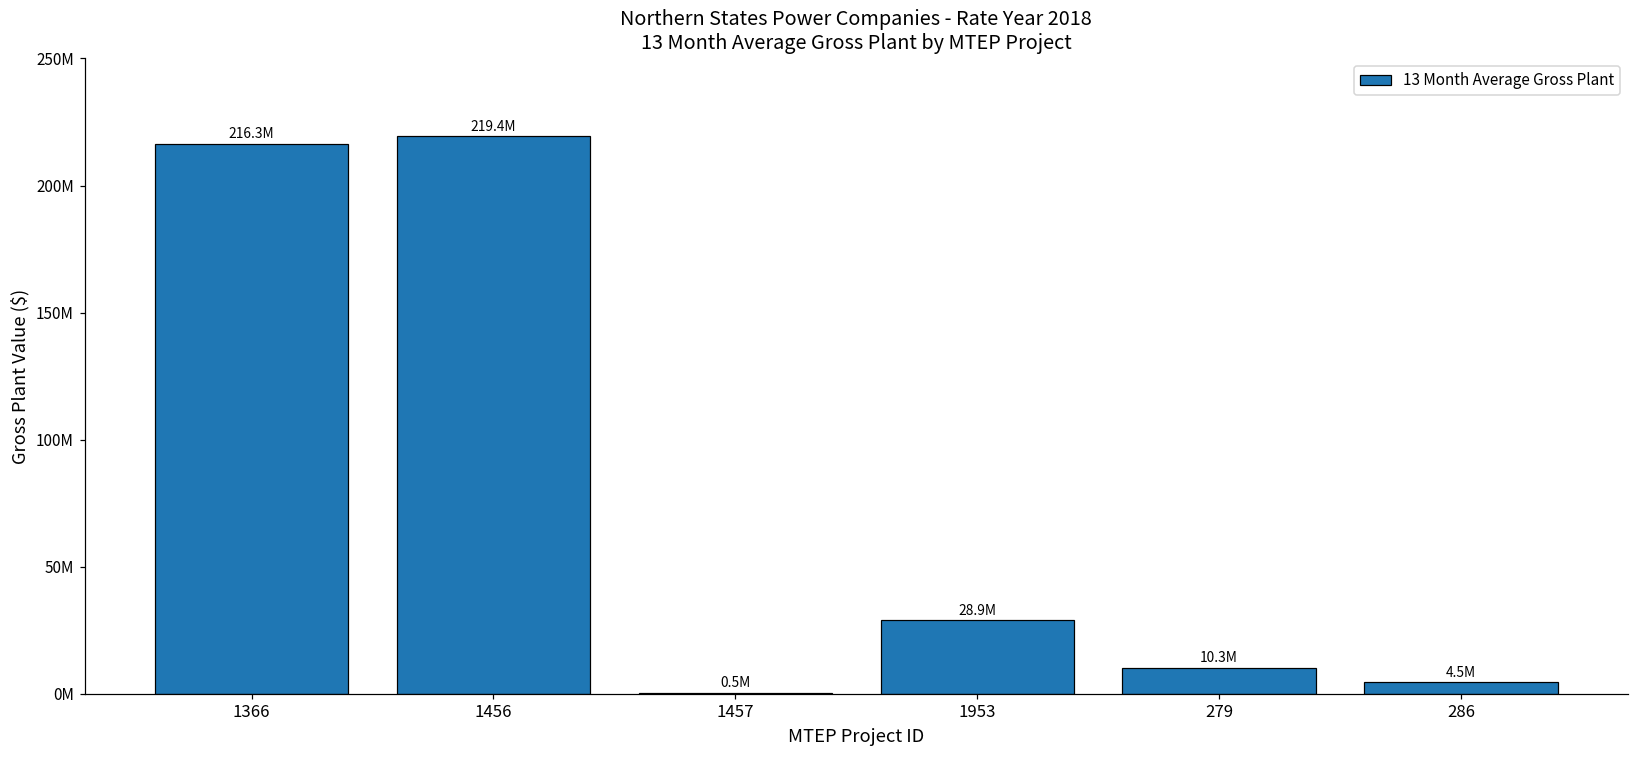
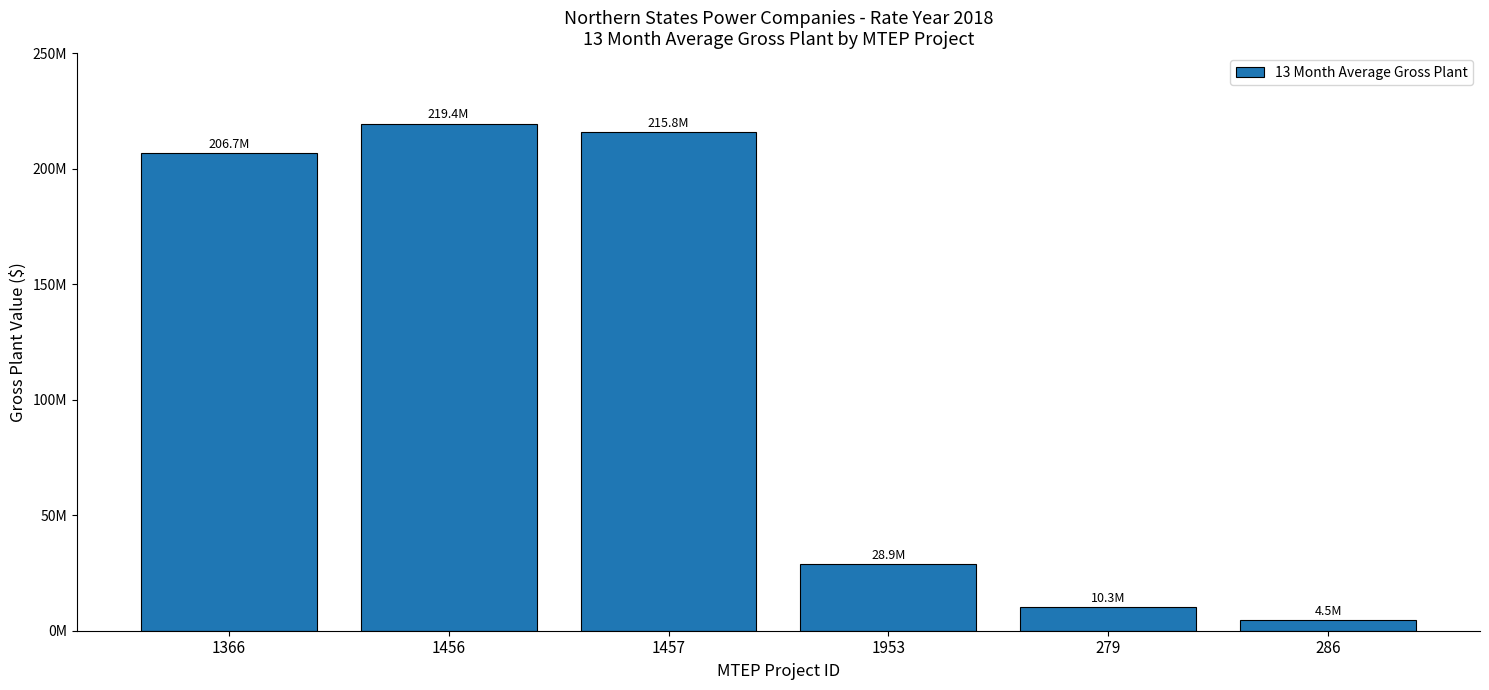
1366: 216.3M -> 206.7M
1457: 0.5M -> 215.8M
